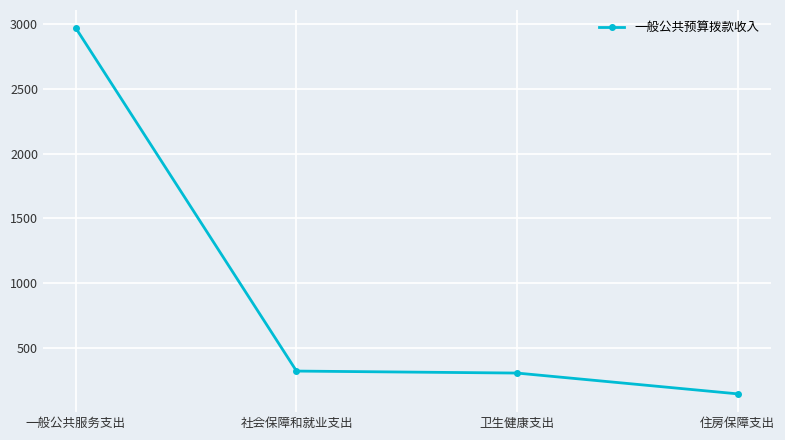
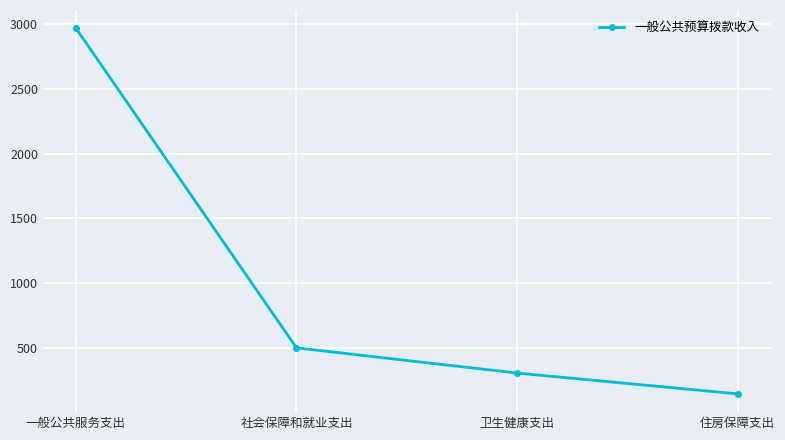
社会保障和就业支出: 320 -> 500
